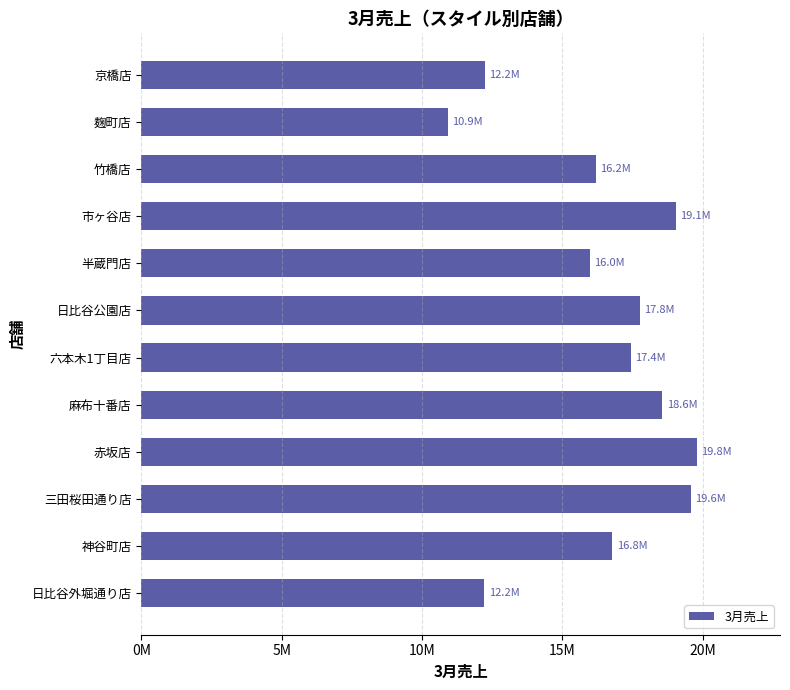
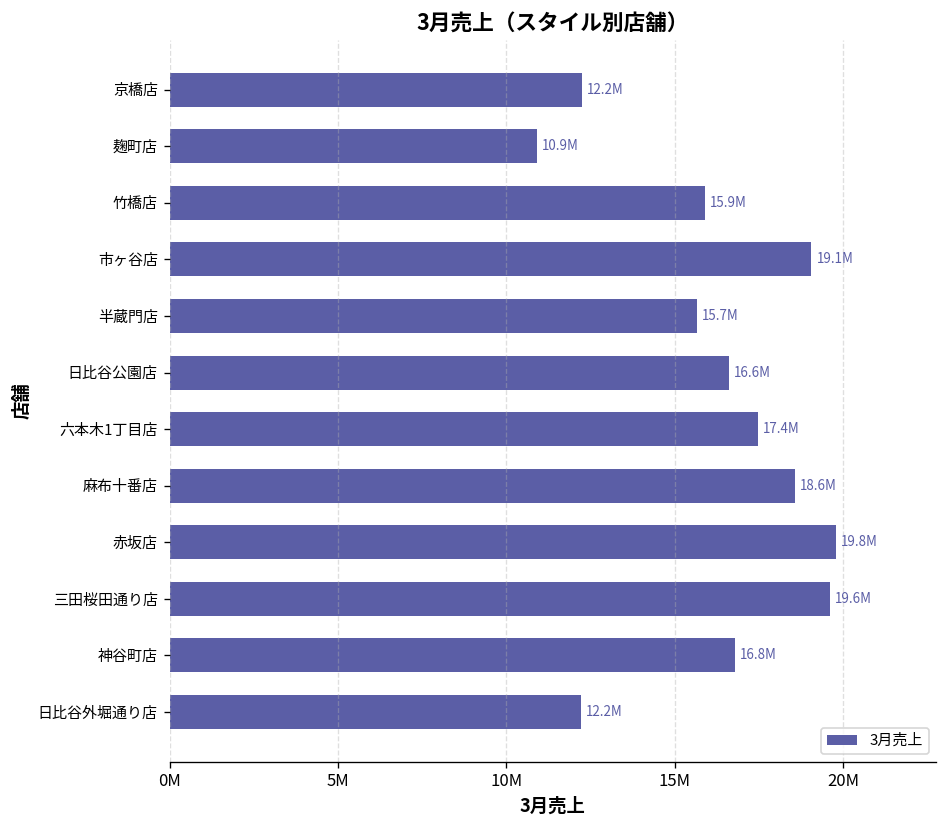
竹橋店: 16.2M -> 15.9M
半蔵門店: 16.0M -> 15.7M
日比谷公園店: 17.8M -> 16.6M
